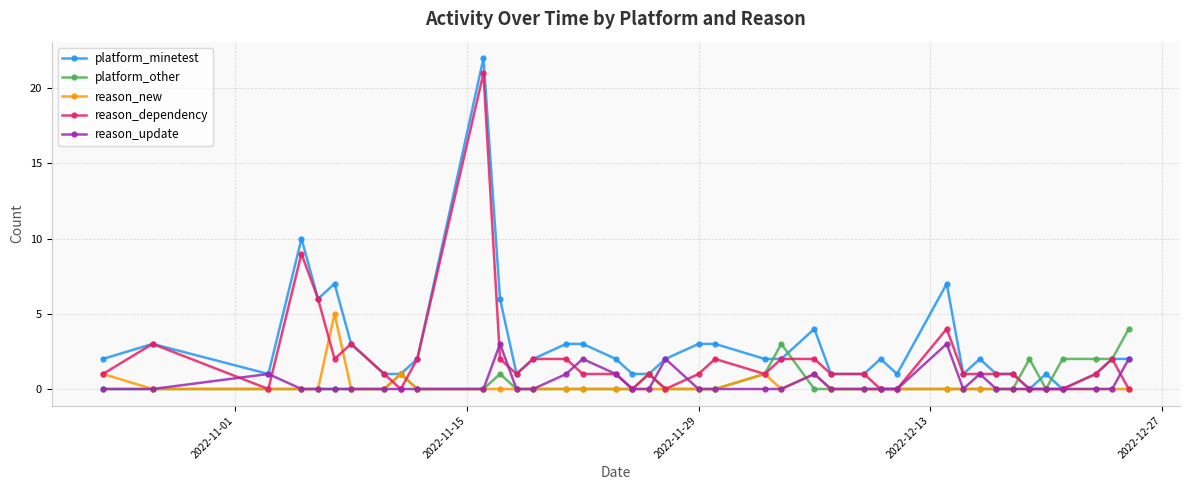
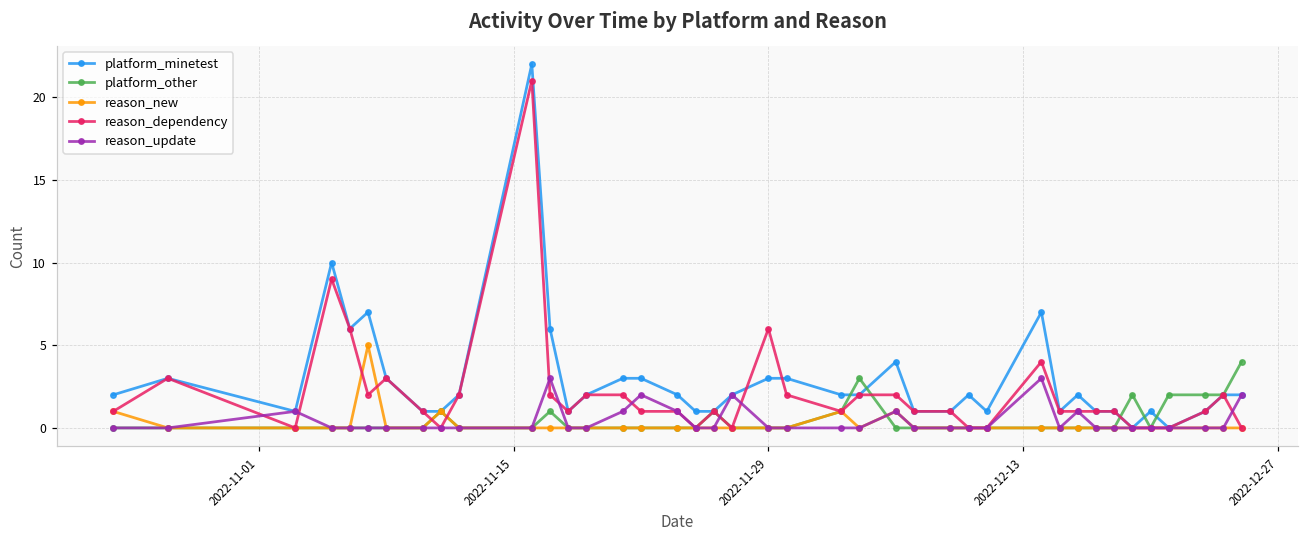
reason_dependency, 2022-11-29: 1 -> 6
